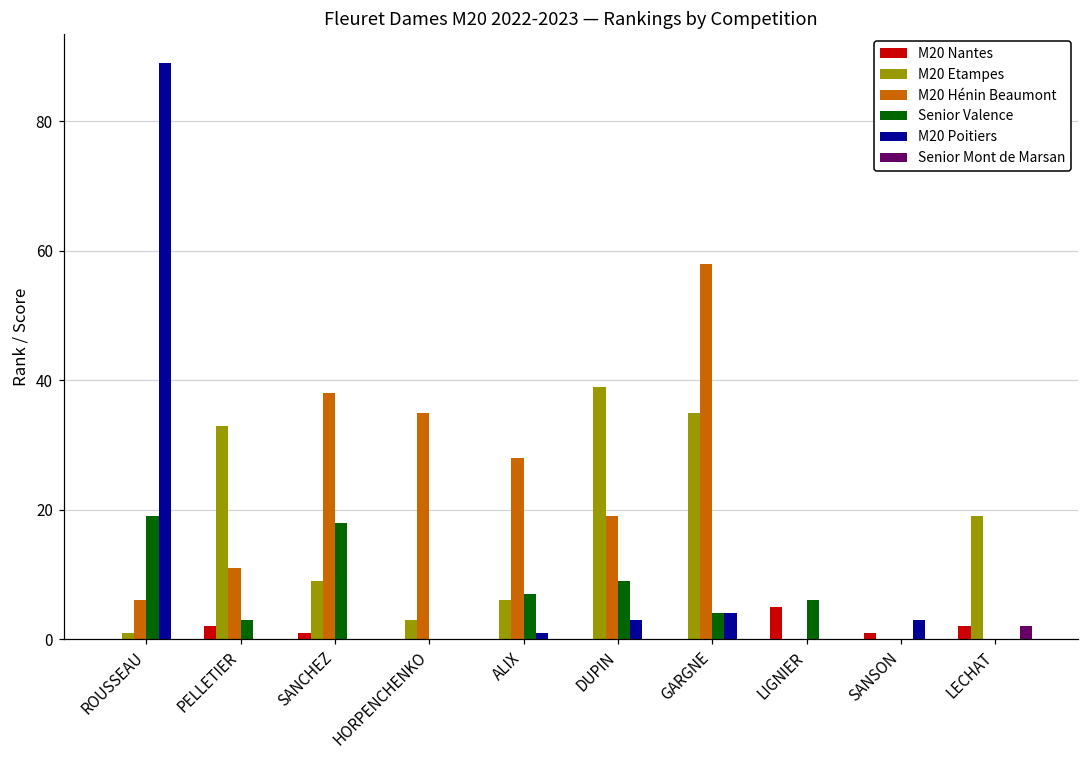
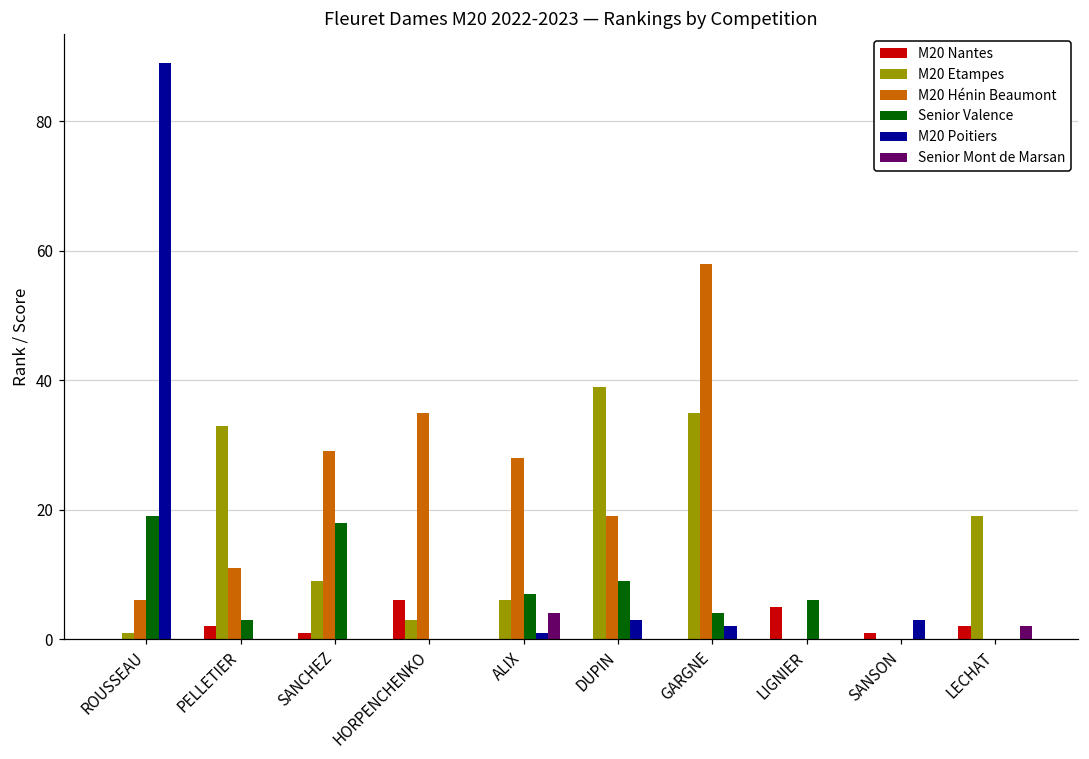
M20 Hénin Beaumont, SANCHEZ: 38 -> 29
M20 Nantes, HORPENCHENKO: 0 -> 6
Senior Mont de Marsan, ALIX: 0 -> 4
M20 Poitiers, GARGNE: 4 -> 2
